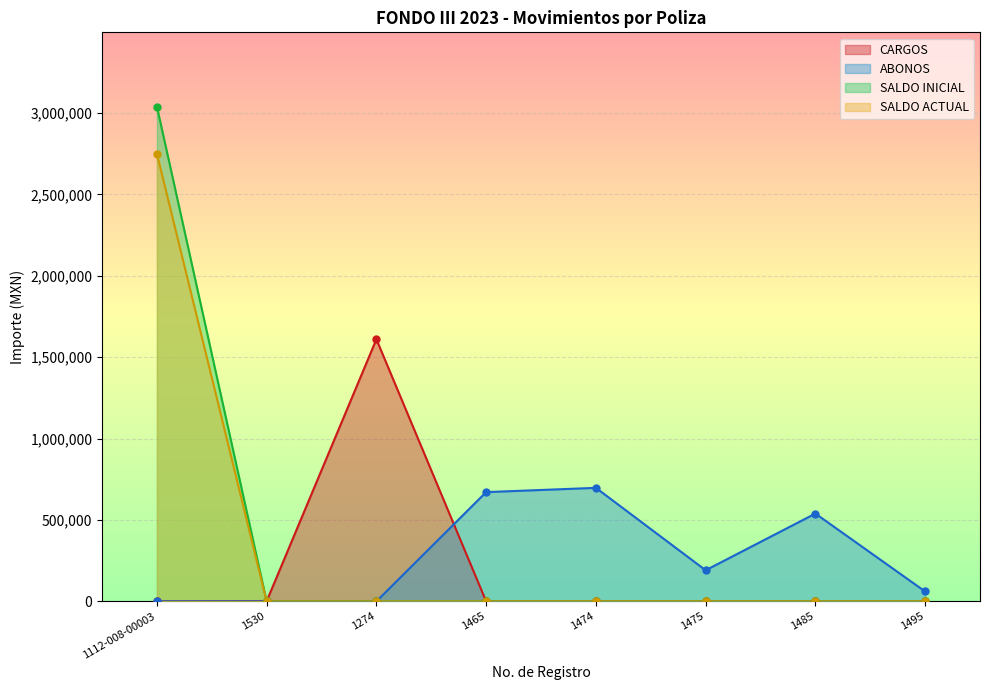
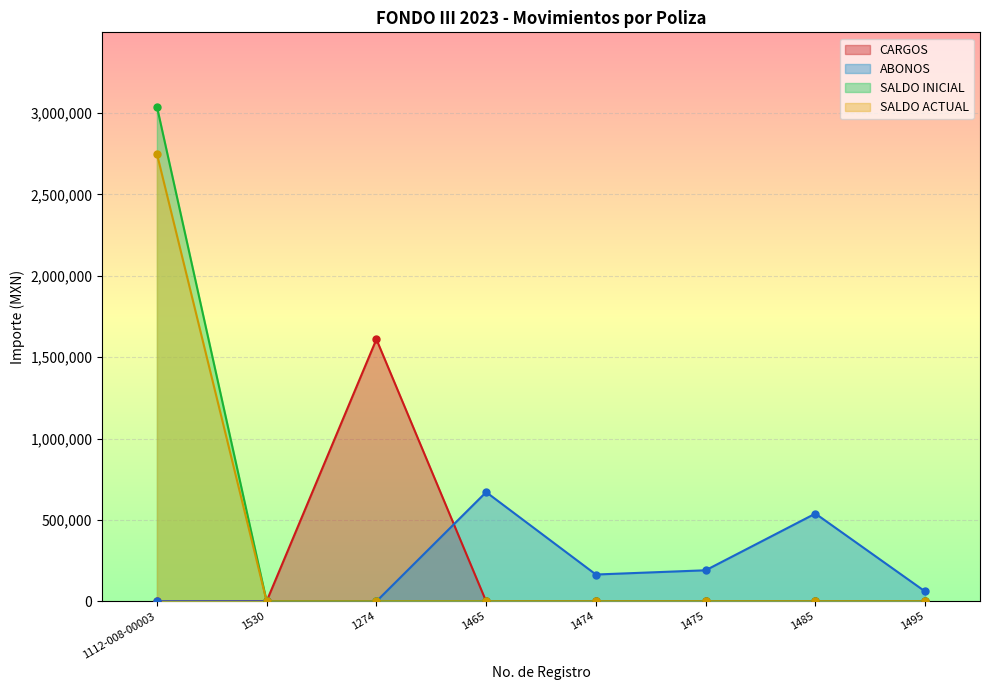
ABONOS, 1474: 700,000 -> 170,000
